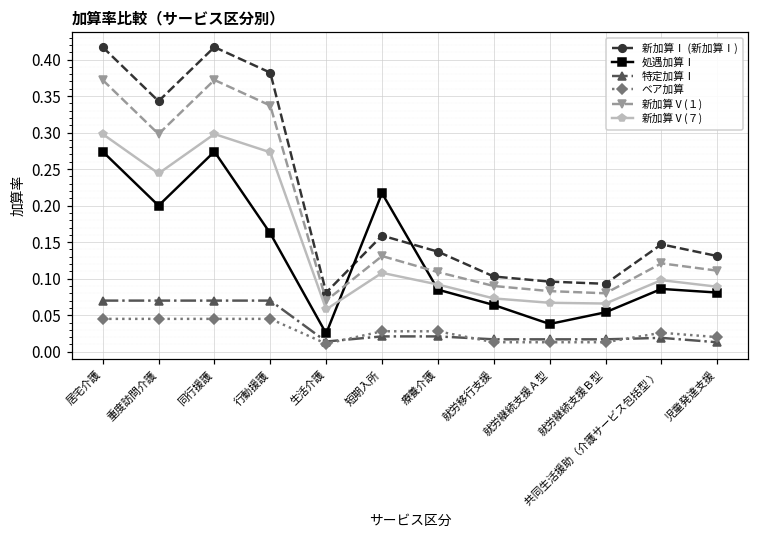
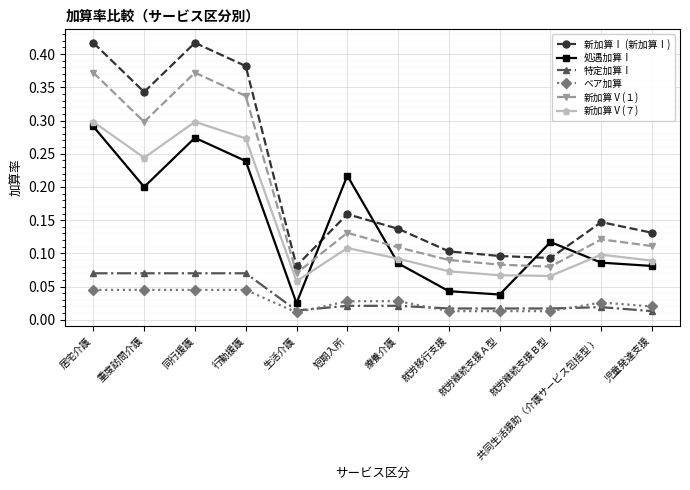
処遇加算Ⅰ, 居宅介護: 0.27 -> 0.29
処遇加算Ⅰ, 行動援護: 0.16 -> 0.24
処遇加算Ⅰ, 就労移行支援: 0.06 -> 0.04
処遇加算Ⅰ, 就労継続支援Ｂ型: 0.05 -> 0.12
